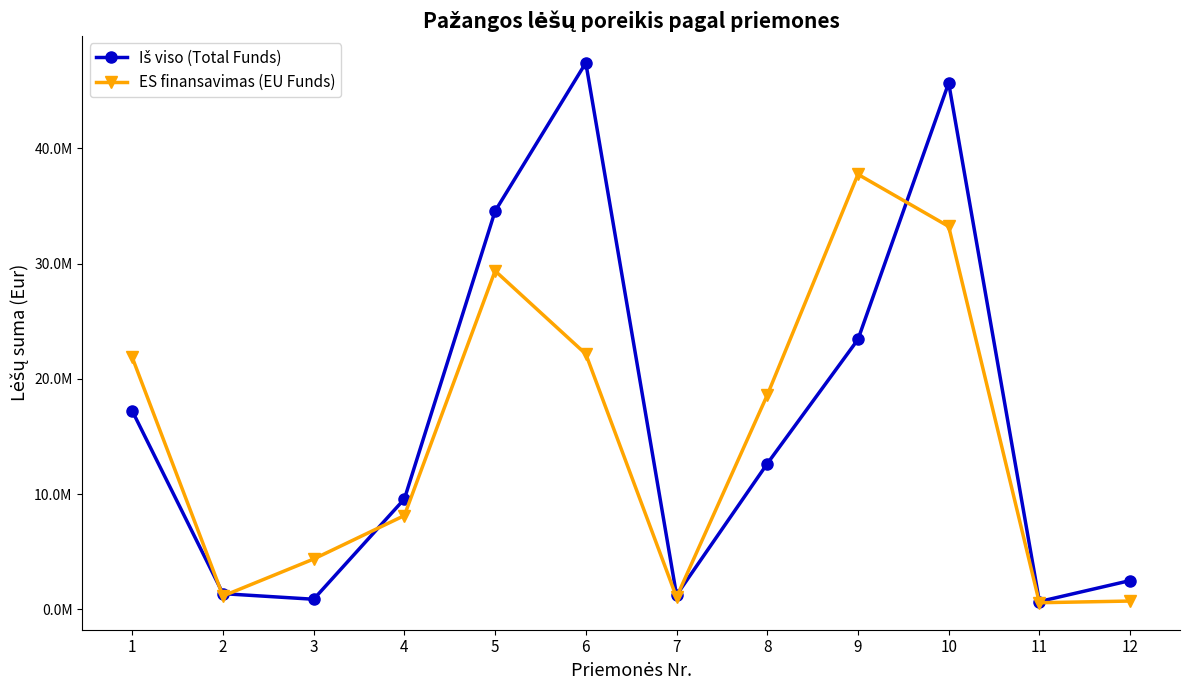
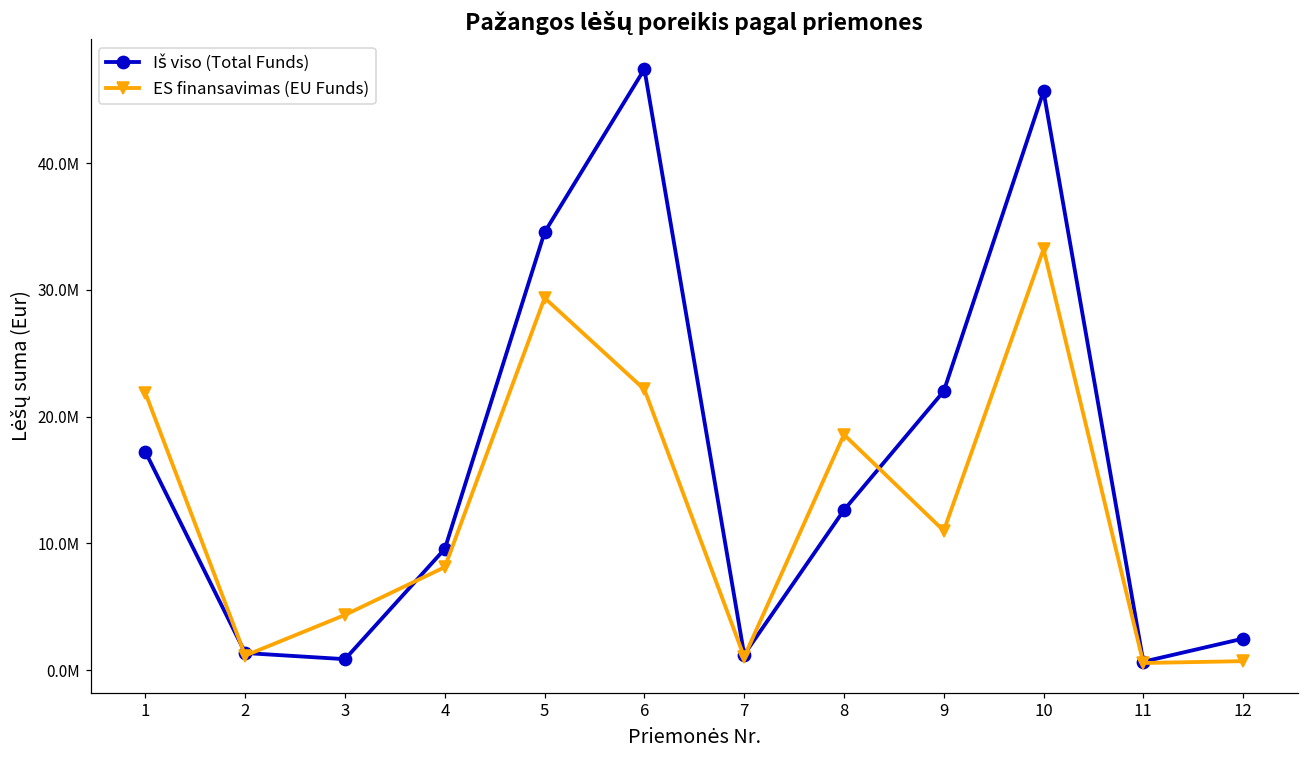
Iš viso (Total Funds), 9: 23400000 -> 22000000
ES finansavimas (EU Funds), 9: 37700000 -> 11000000
